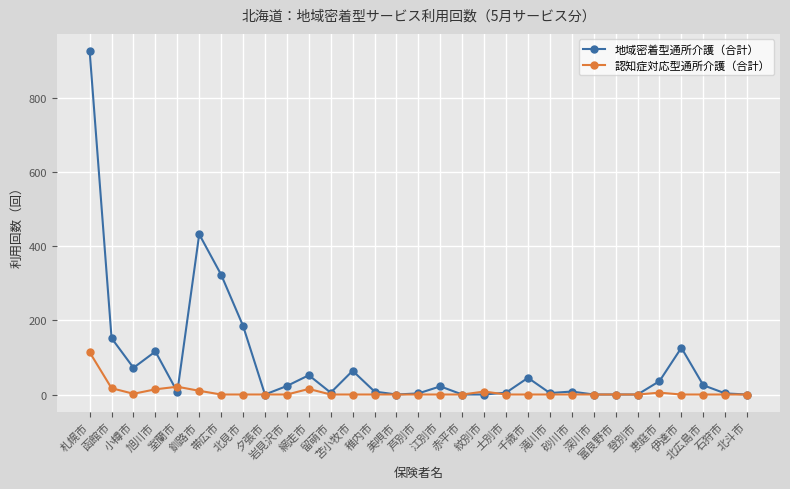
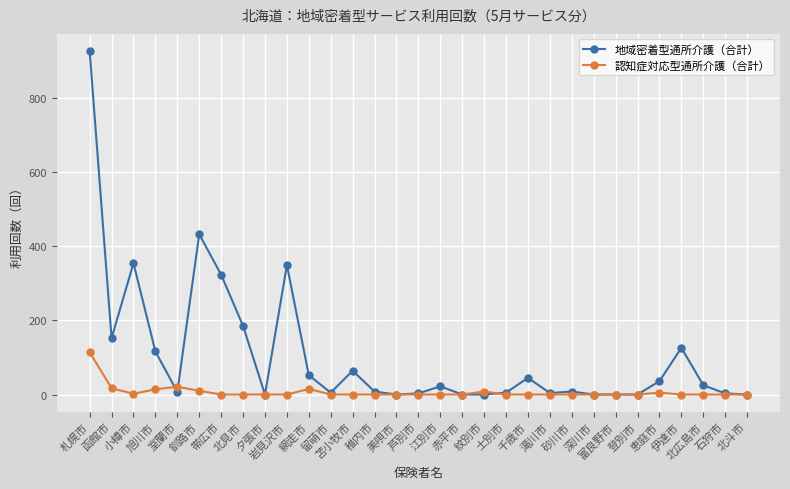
地域密着型通所介護（合計）, 小樽市: 70 -> 350
地域密着型通所介護（合計）, 岩見沢市: 20 -> 350
